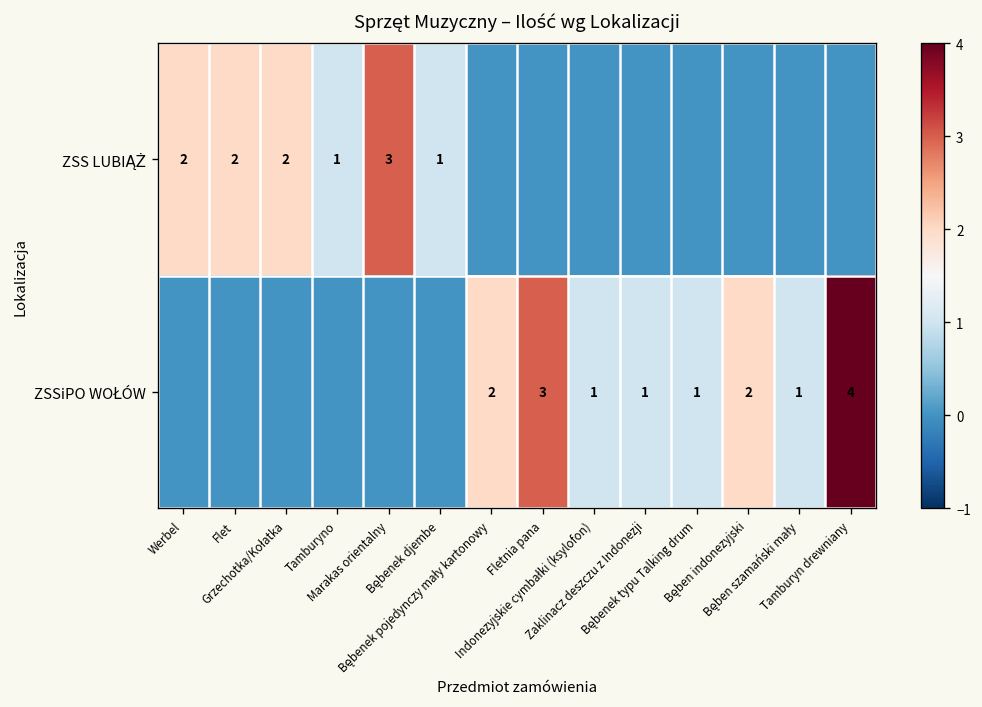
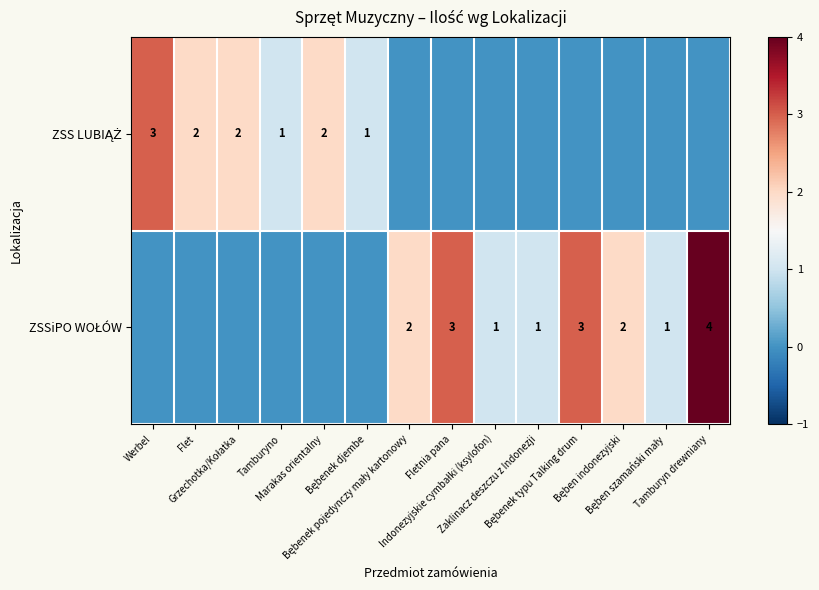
ZSS LUBIĄŻ, Werbel: 2 -> 3
ZSS LUBIĄŻ, Marakas orientalny: 3 -> 2
ZSSiPO WOŁÓW, Bębenek typu Talking drum: 1 -> 3
